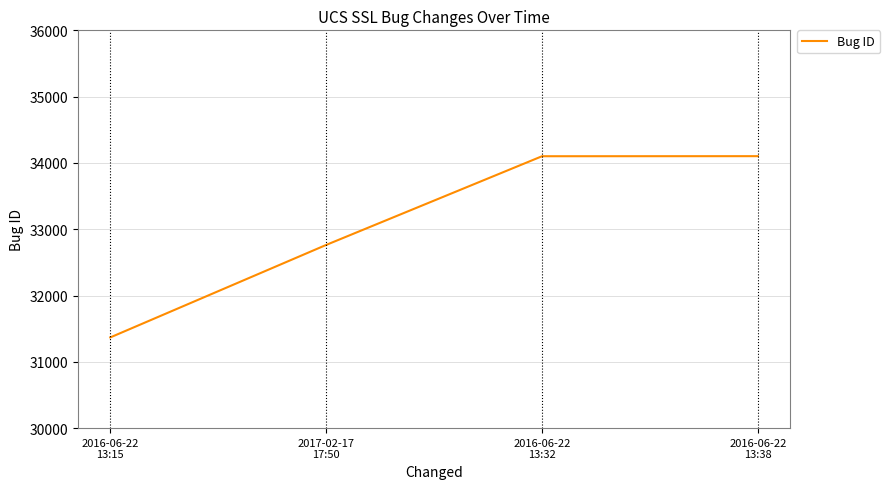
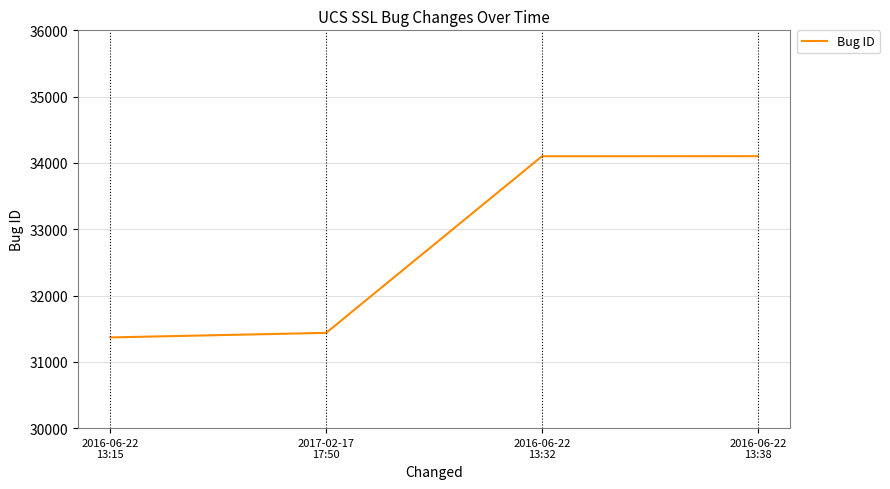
2017-02-17 17:50: 32800 -> 31400
